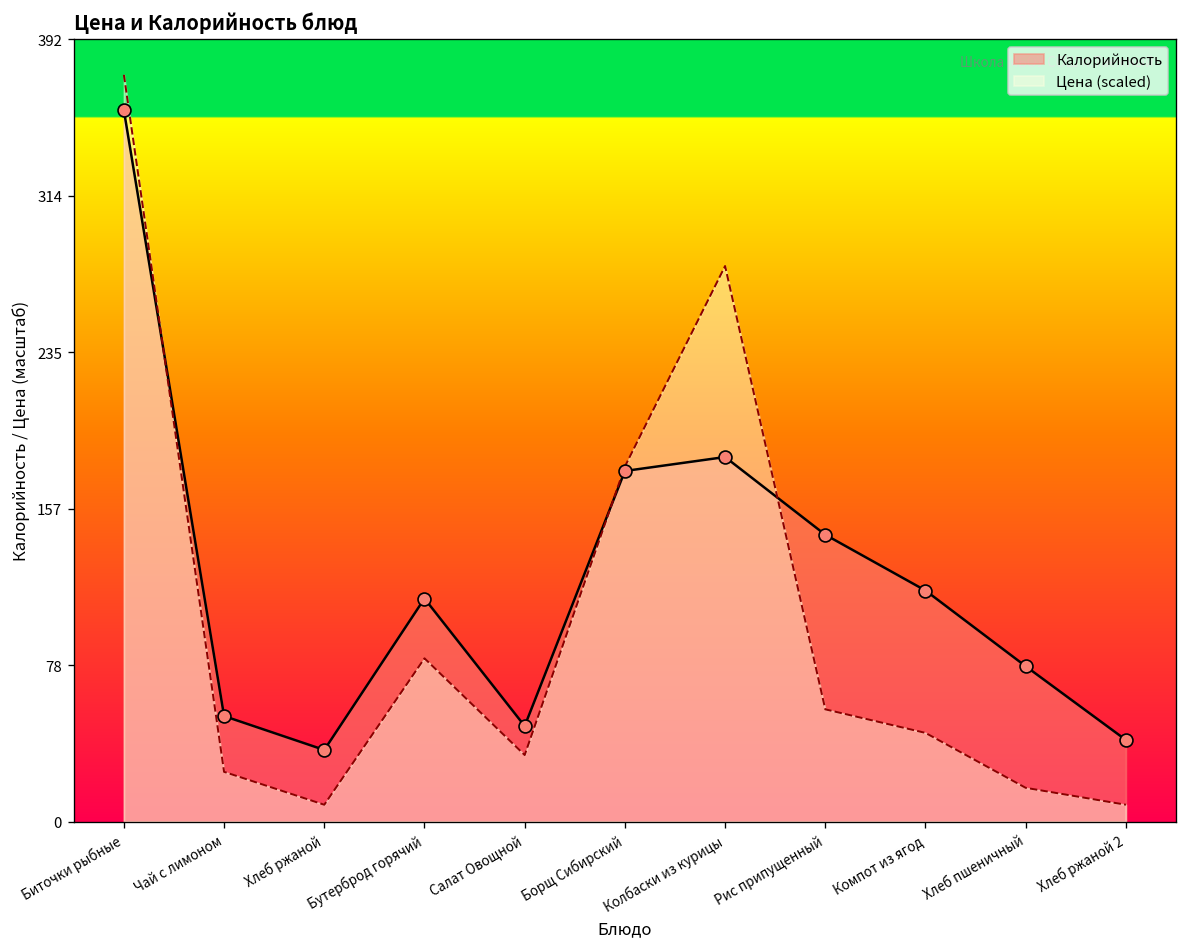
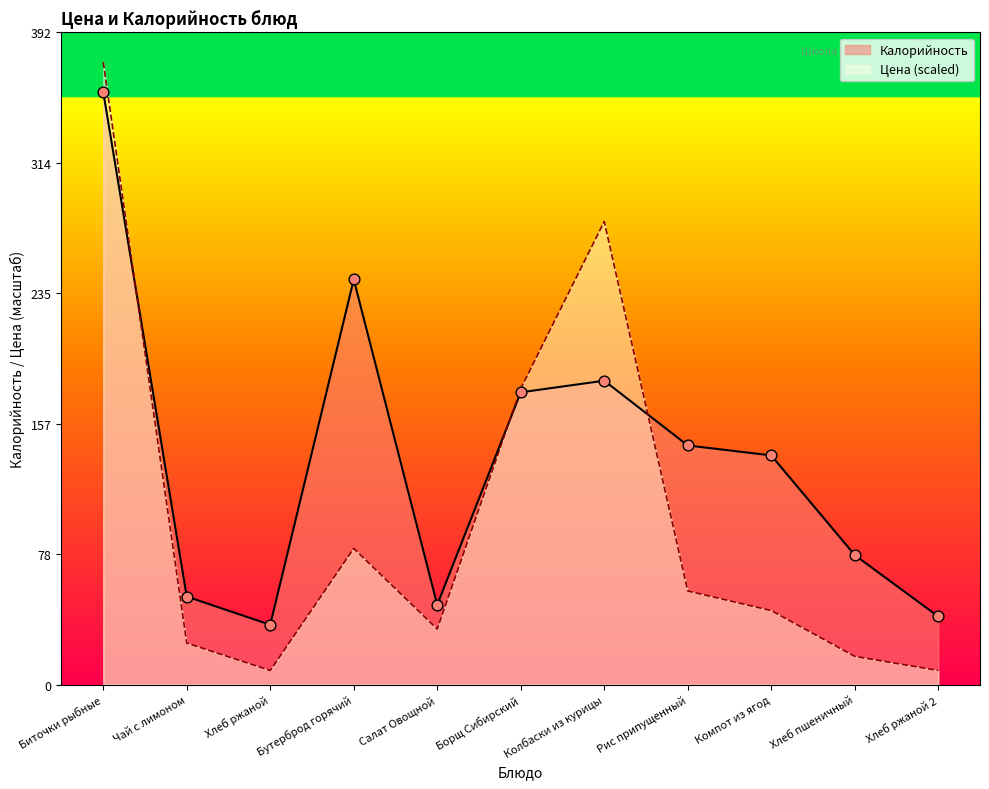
Калорийность, Бутерброд горячий: 112 -> 244
Калорийность, Компот из ягод: 116 -> 138
